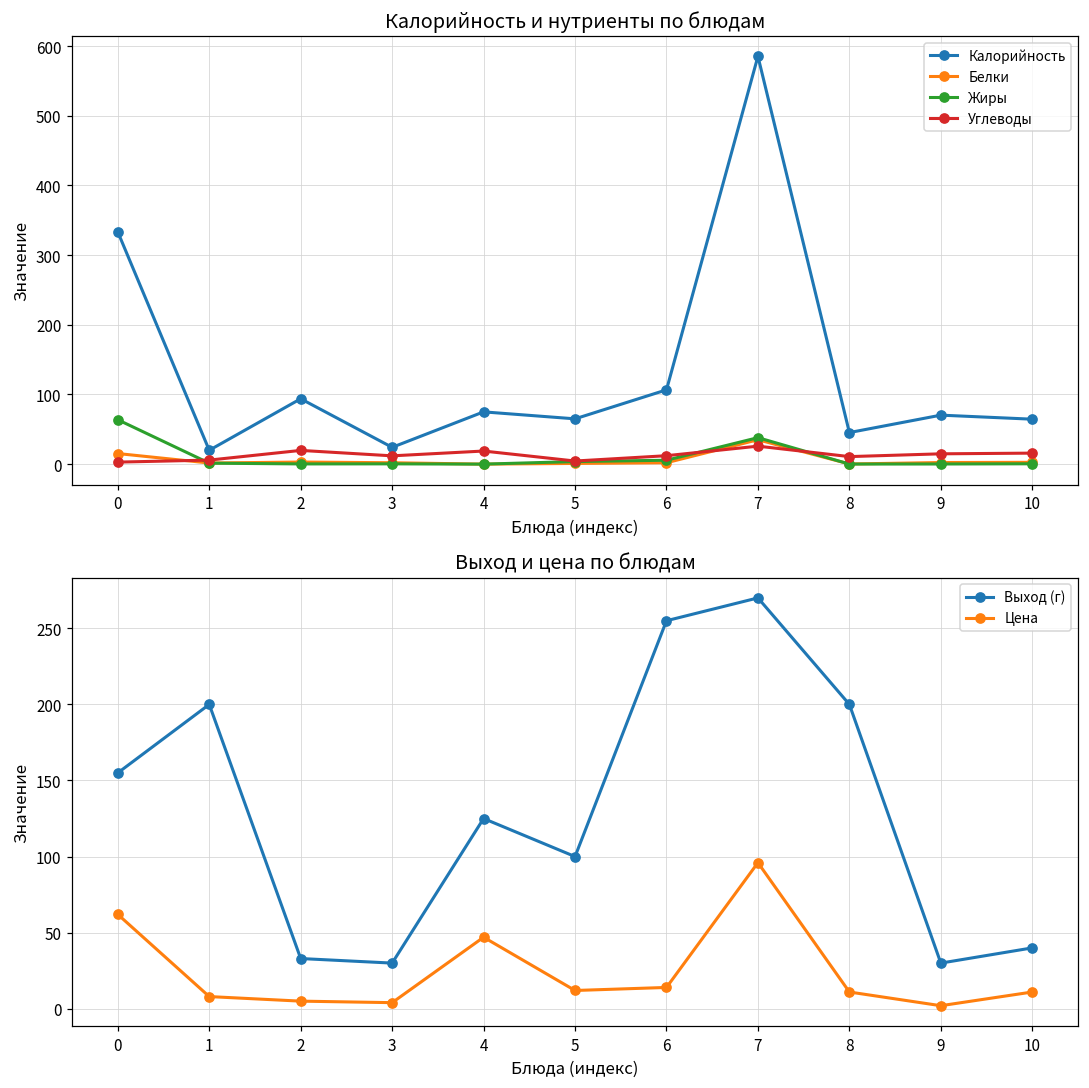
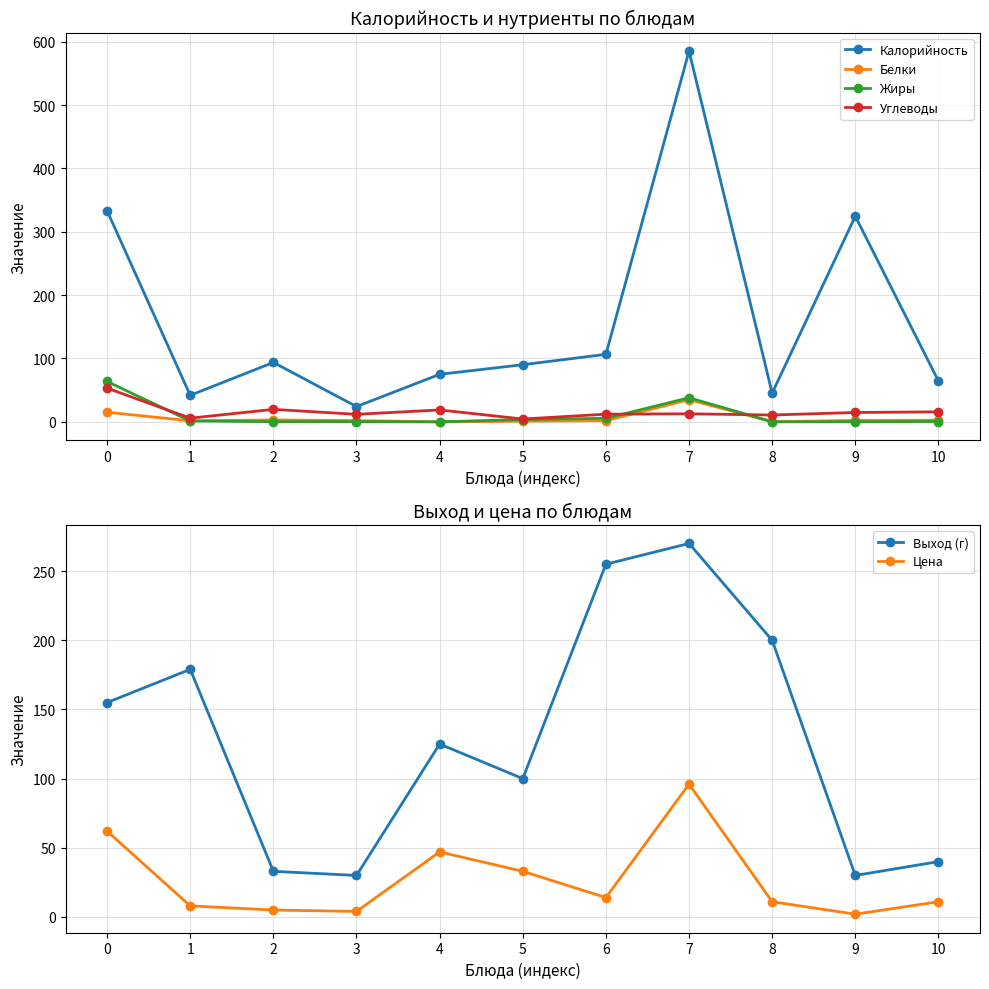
Калорийность и нутриенты по блюдам, Углеводы, 0: 0 -> 50
Калорийность и нутриенты по блюдам, Калорийность, 1: 20 -> 40
Калорийность и нутриенты по блюдам, Калорийность, 5: 70 -> 90
Калорийность и нутриенты по блюдам, Углеводы, 7: 30 -> 10
Калорийность и нутриенты по блюдам, Калорийность, 9: 70 -> 320
Выход и цена по блюдам, Выход (г), 1: 200 -> 179
Выход и цена по блюдам, Цена, 5: 12 -> 33
